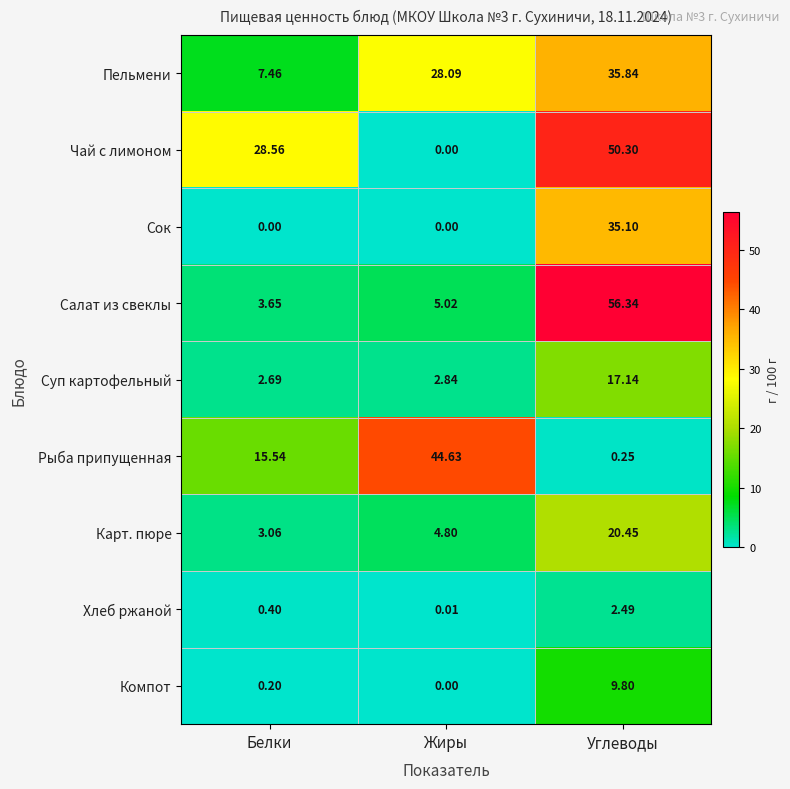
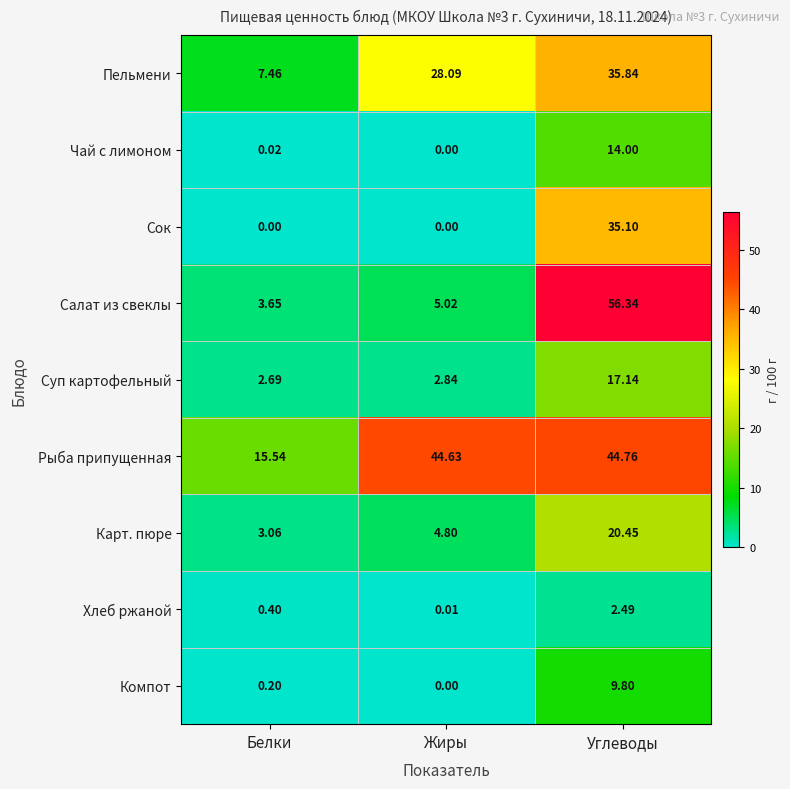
Чай с лимоном, Белки: 28.56 -> 0.02
Чай с лимоном, Углеводы: 50.30 -> 14.00
Рыба припущенная, Углеводы: 0.25 -> 44.76
